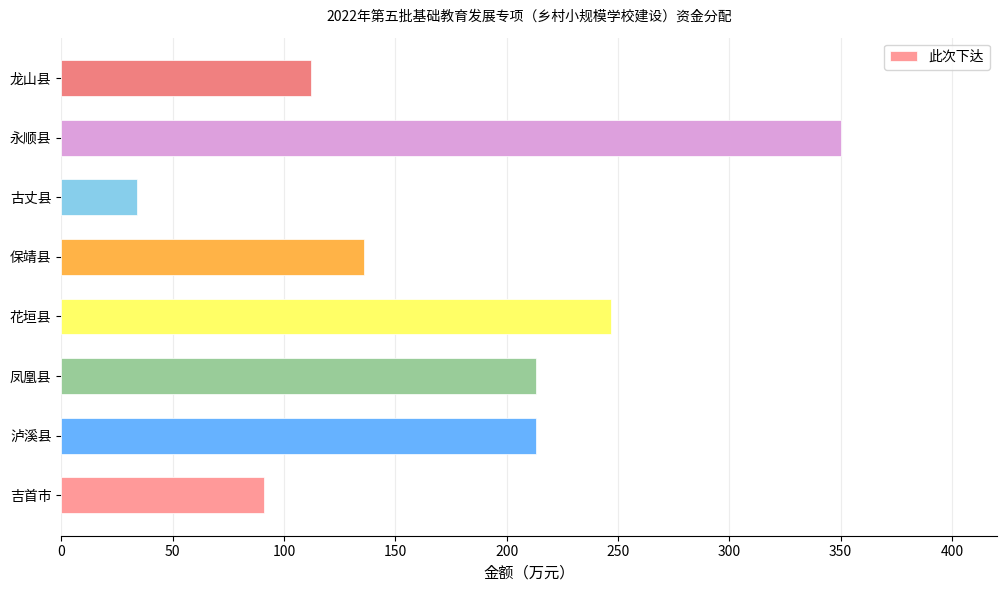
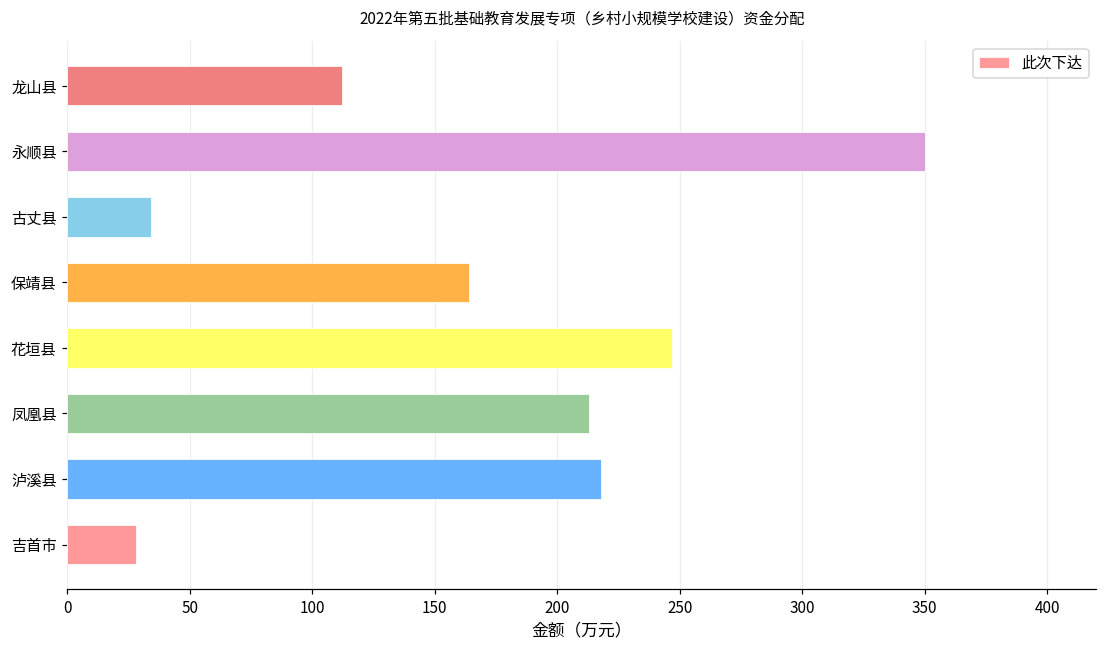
保靖县: 136 -> 164
泸溪县: 213 -> 218
吉首市: 91 -> 28
